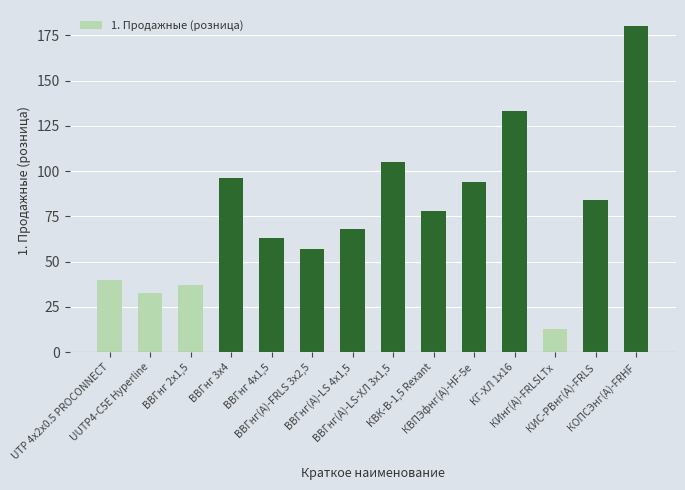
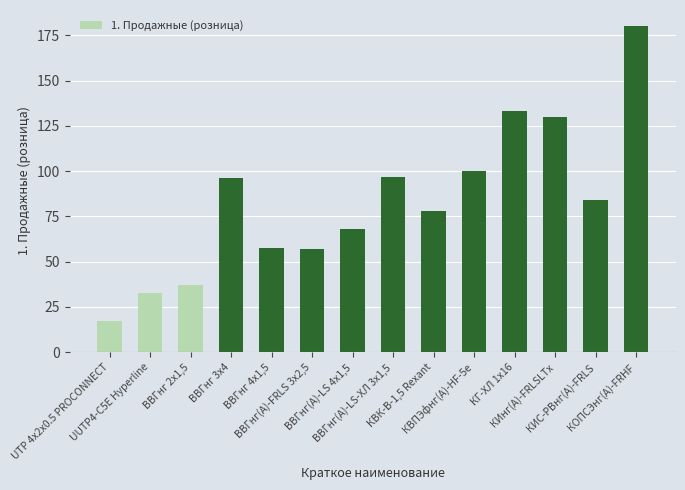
UTP 4х2х0.5 PROCONNECT: 40 -> 17
ВВГнг 4х1,5: 63 -> 58
ВВГнг(А)-LS-ХЛ 3х1,5: 105 -> 97
КВПЭфнг(А)-HF-5е: 94 -> 100
КИнг(А)-FRLSLTx: 13 -> 130
